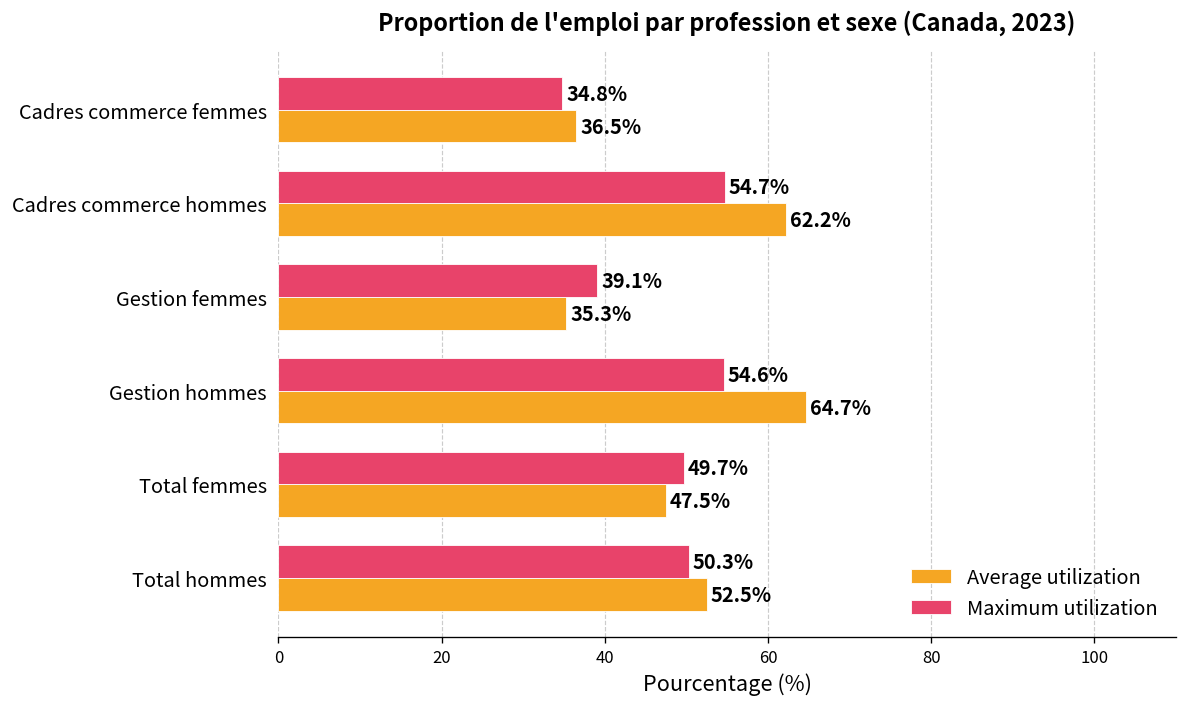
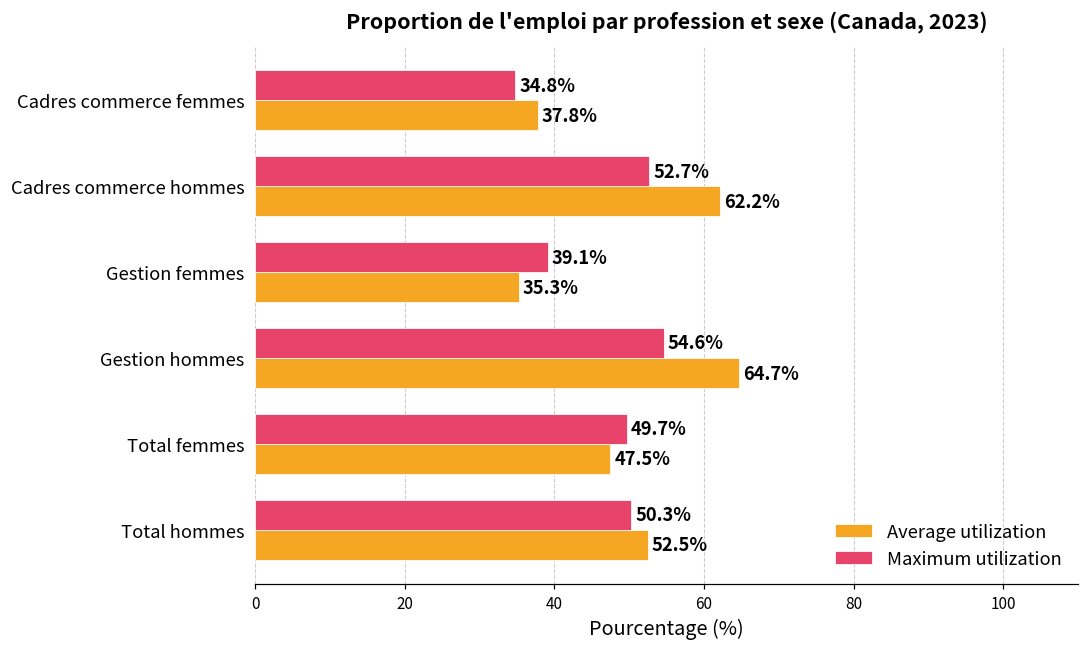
Average utilization, Cadres commerce femmes: 36.5% -> 37.8%
Maximum utilization, Cadres commerce hommes: 54.7% -> 52.7%
